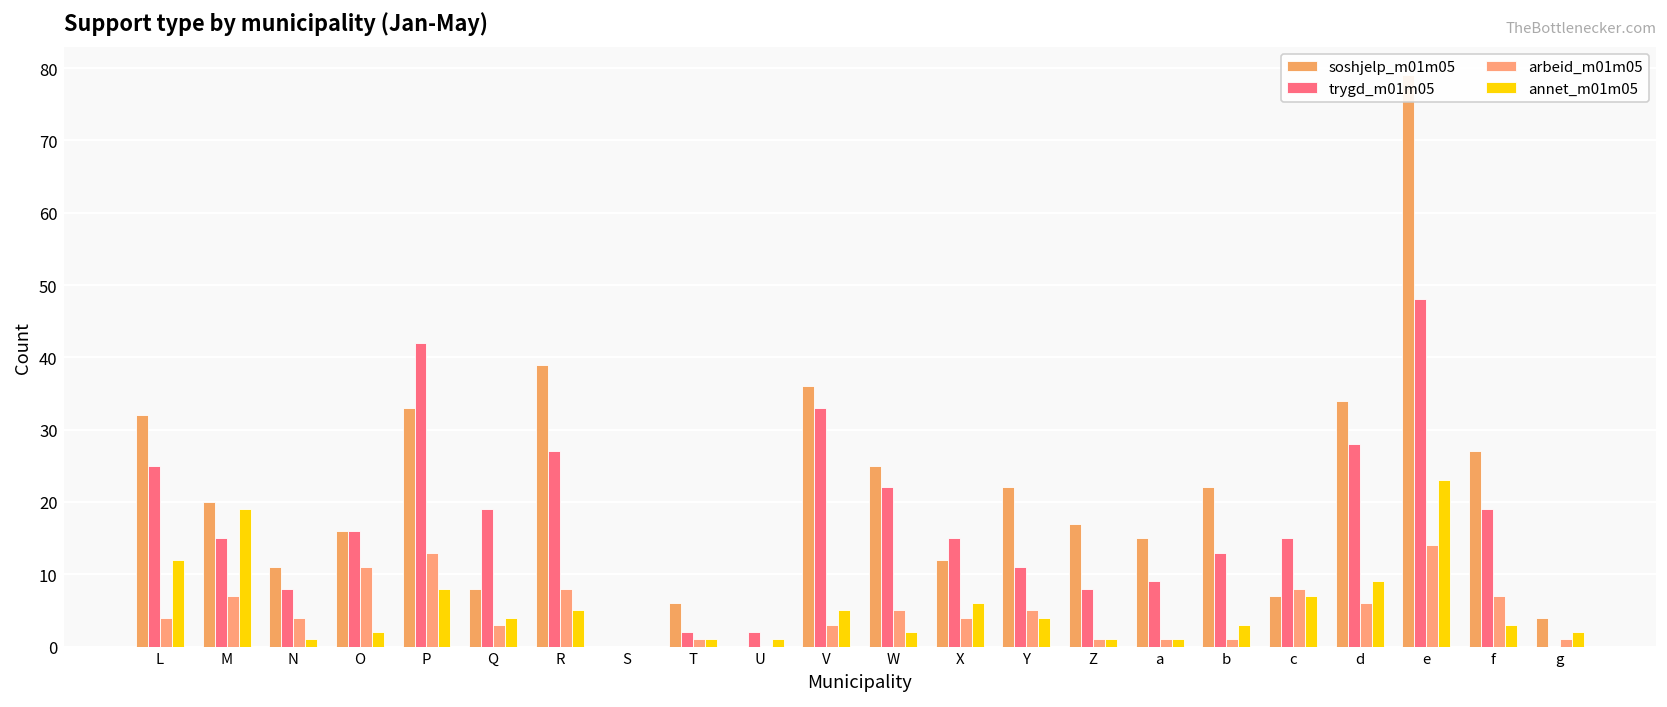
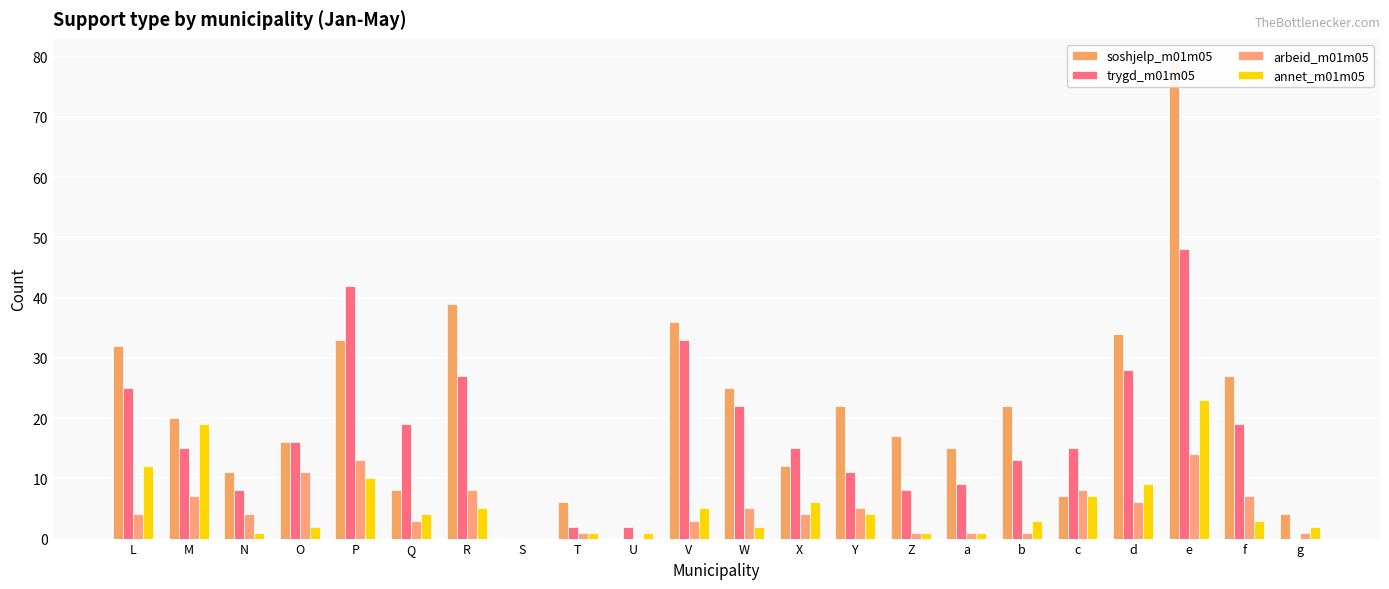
annet_m01m05, P: 8 -> 10
